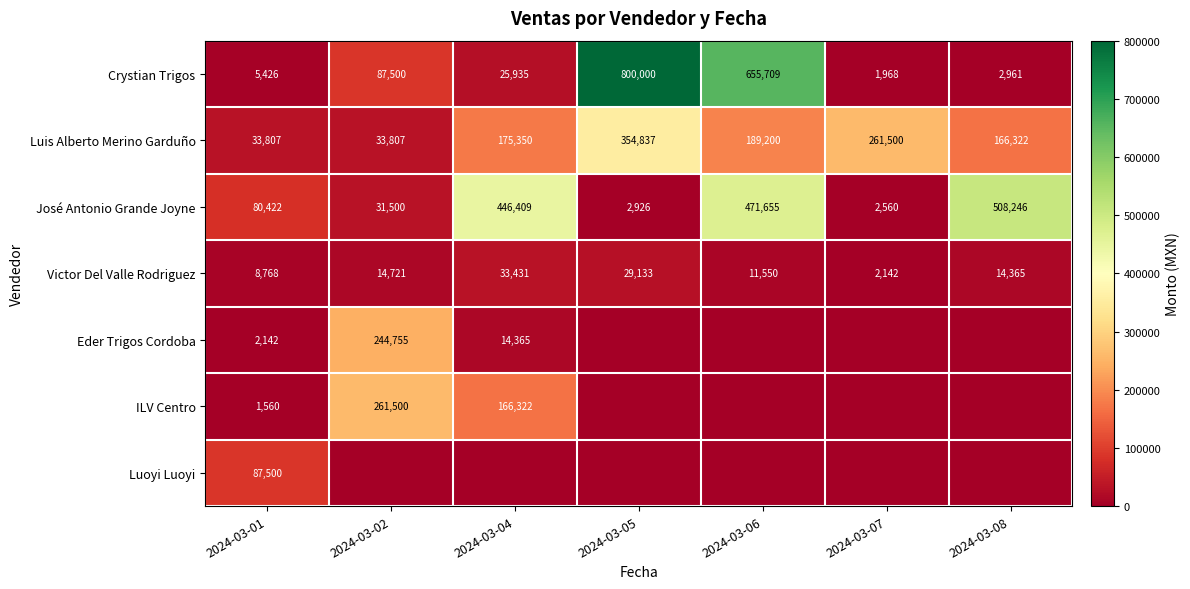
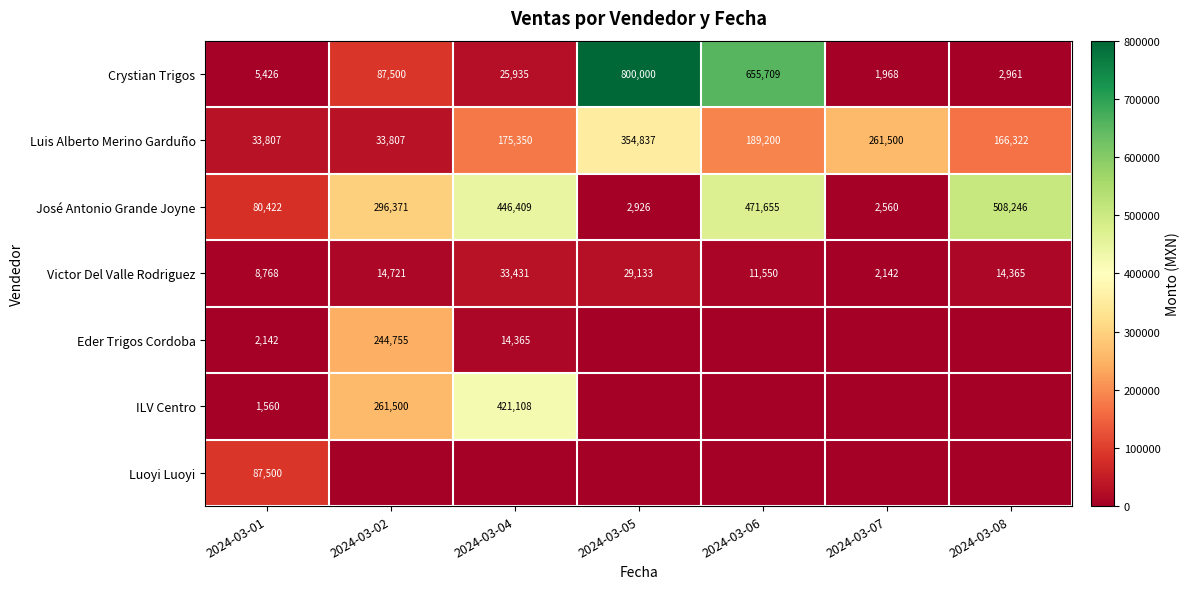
José Antonio Grande Joyne, 2024-03-02: 31,500 -> 296,371
ILV Centro, 2024-03-04: 166,322 -> 421,108
